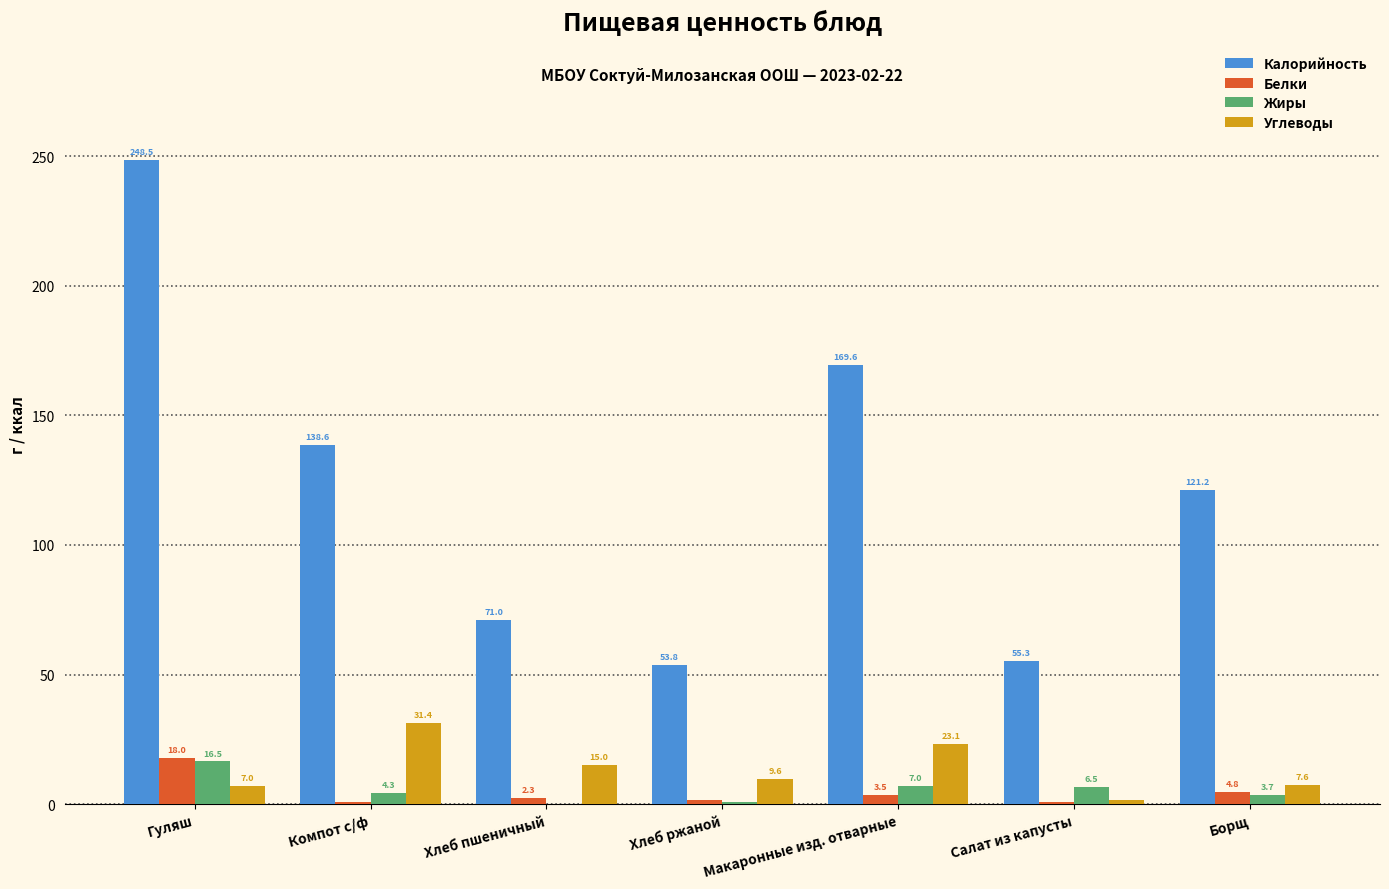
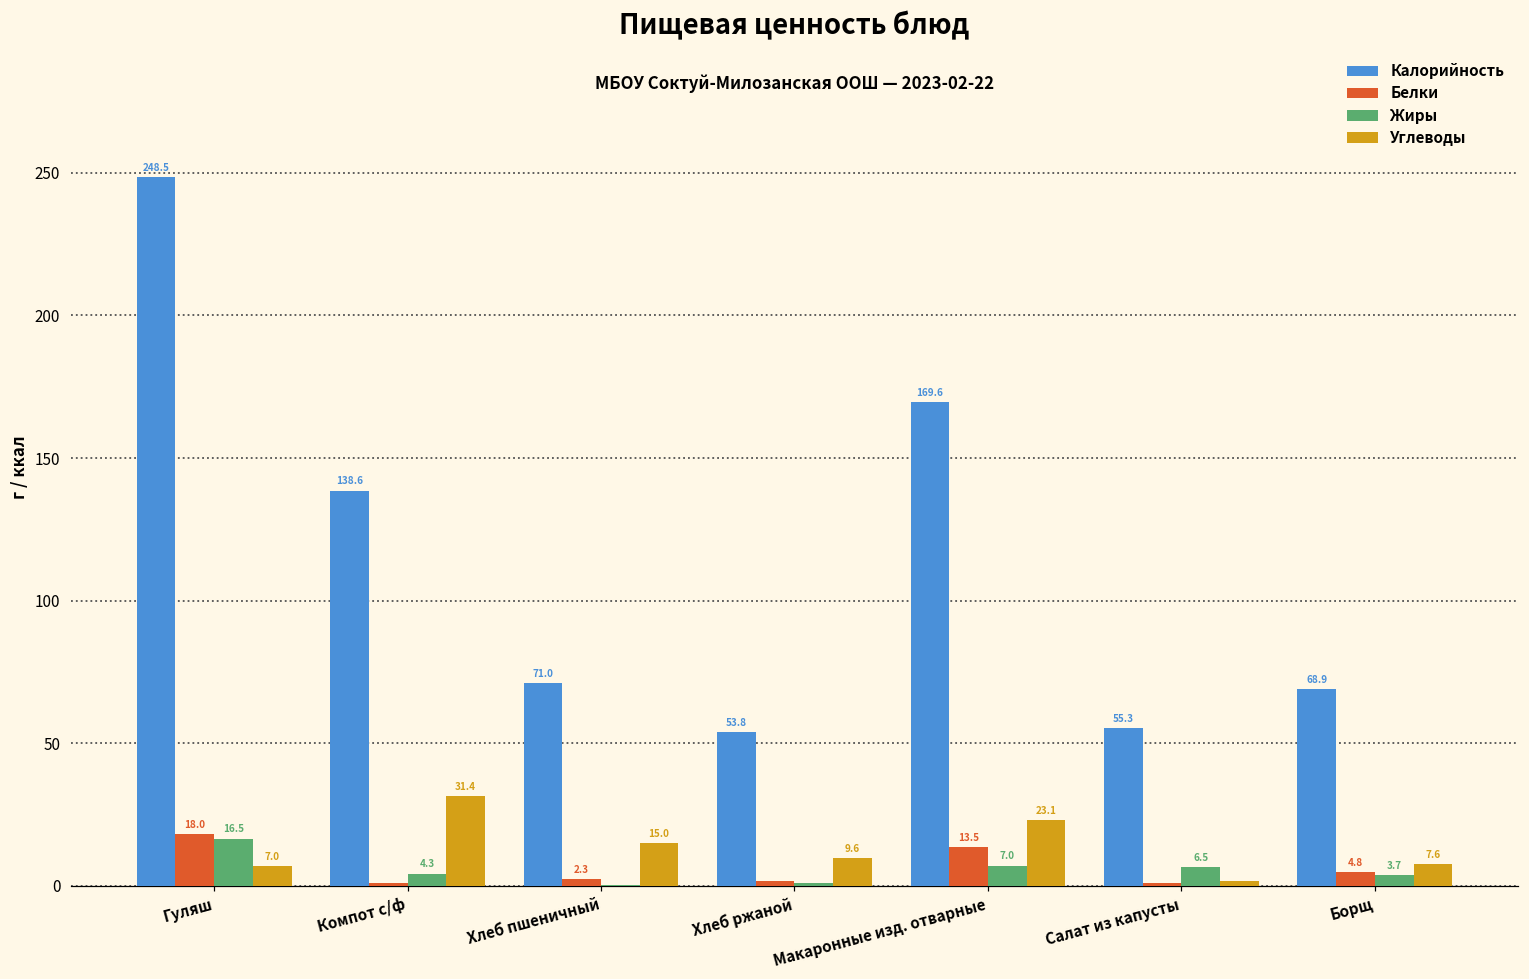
Белки, Макаронные изд. отварные: 3.5 -> 13.5
Калорийность, Борщ: 121.2 -> 68.9
